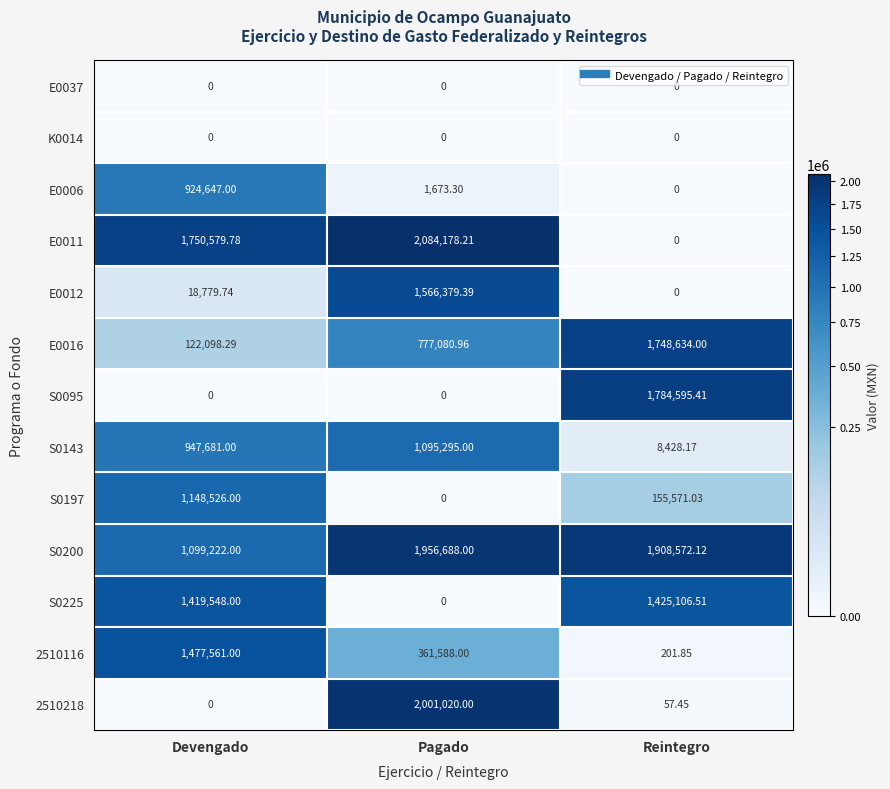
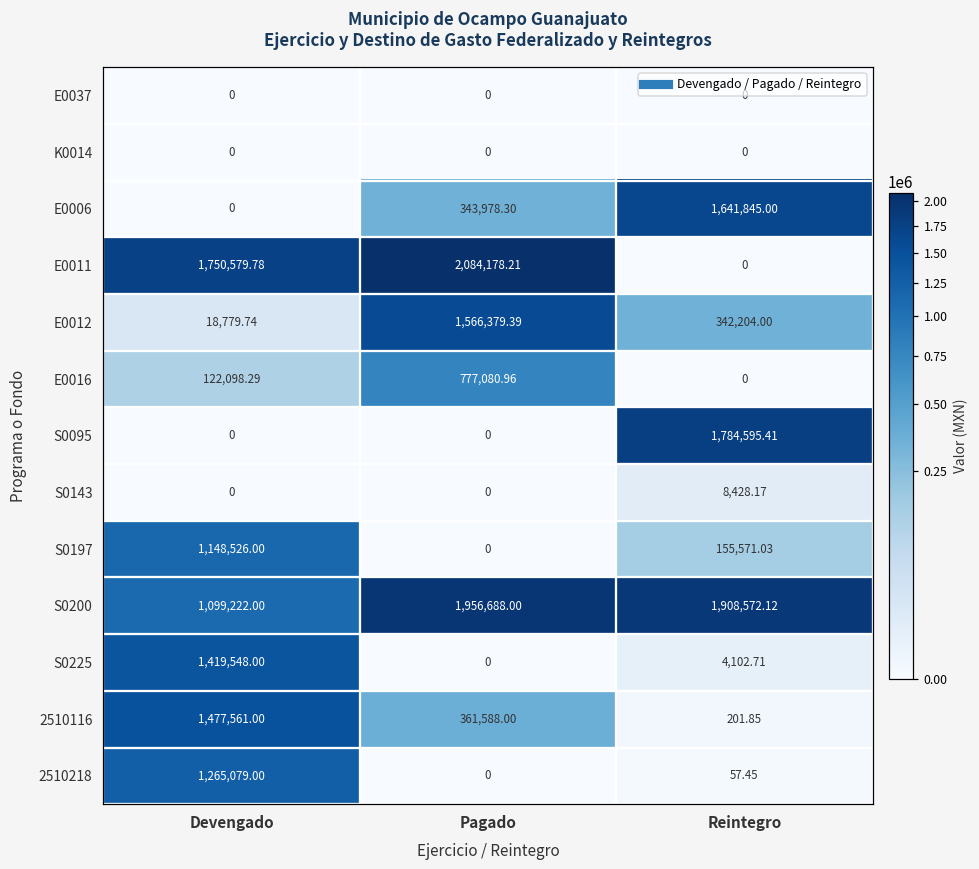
E0006, Devengado: 924,647.00 -> 0
E0006, Pagado: 1,673.30 -> 343,978.30
E0006, Reintegro: 0 -> 1,641,845.00
E0012, Reintegro: 0 -> 342,204.00
E0016, Reintegro: 1,748,634.00 -> 0
S0143, Devengado: 947,681.00 -> 0
S0143, Pagado: 1,095,295.00 -> 0
S0225, Reintegro: 1,425,106.51 -> 4,102.71
2510218, Devengado: 0 -> 1,265,079.00
2510218, Pagado: 2,001,020.00 -> 0
